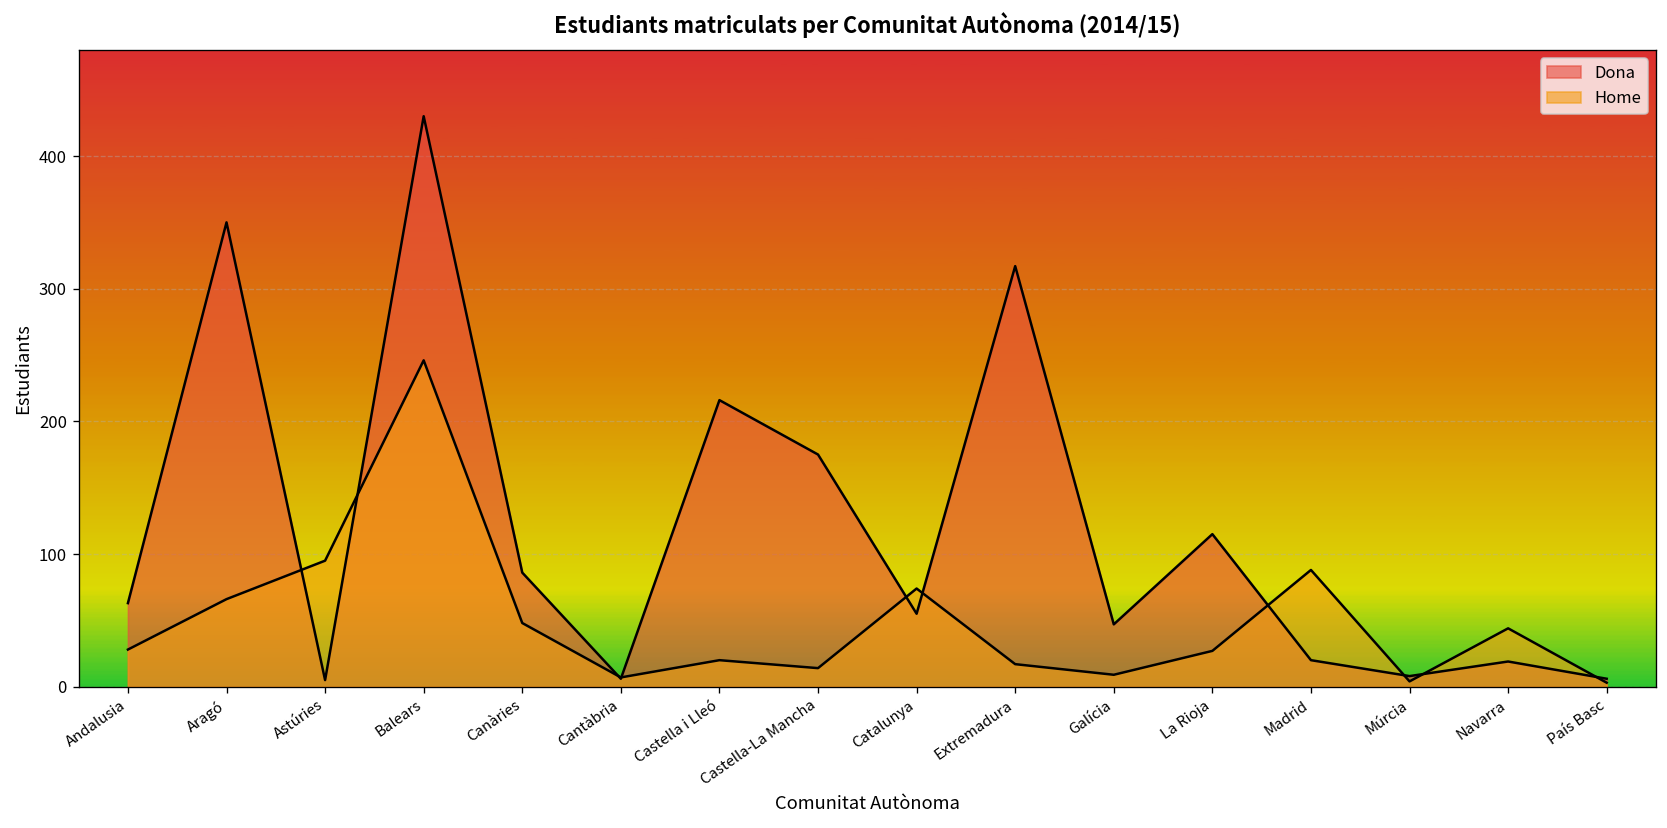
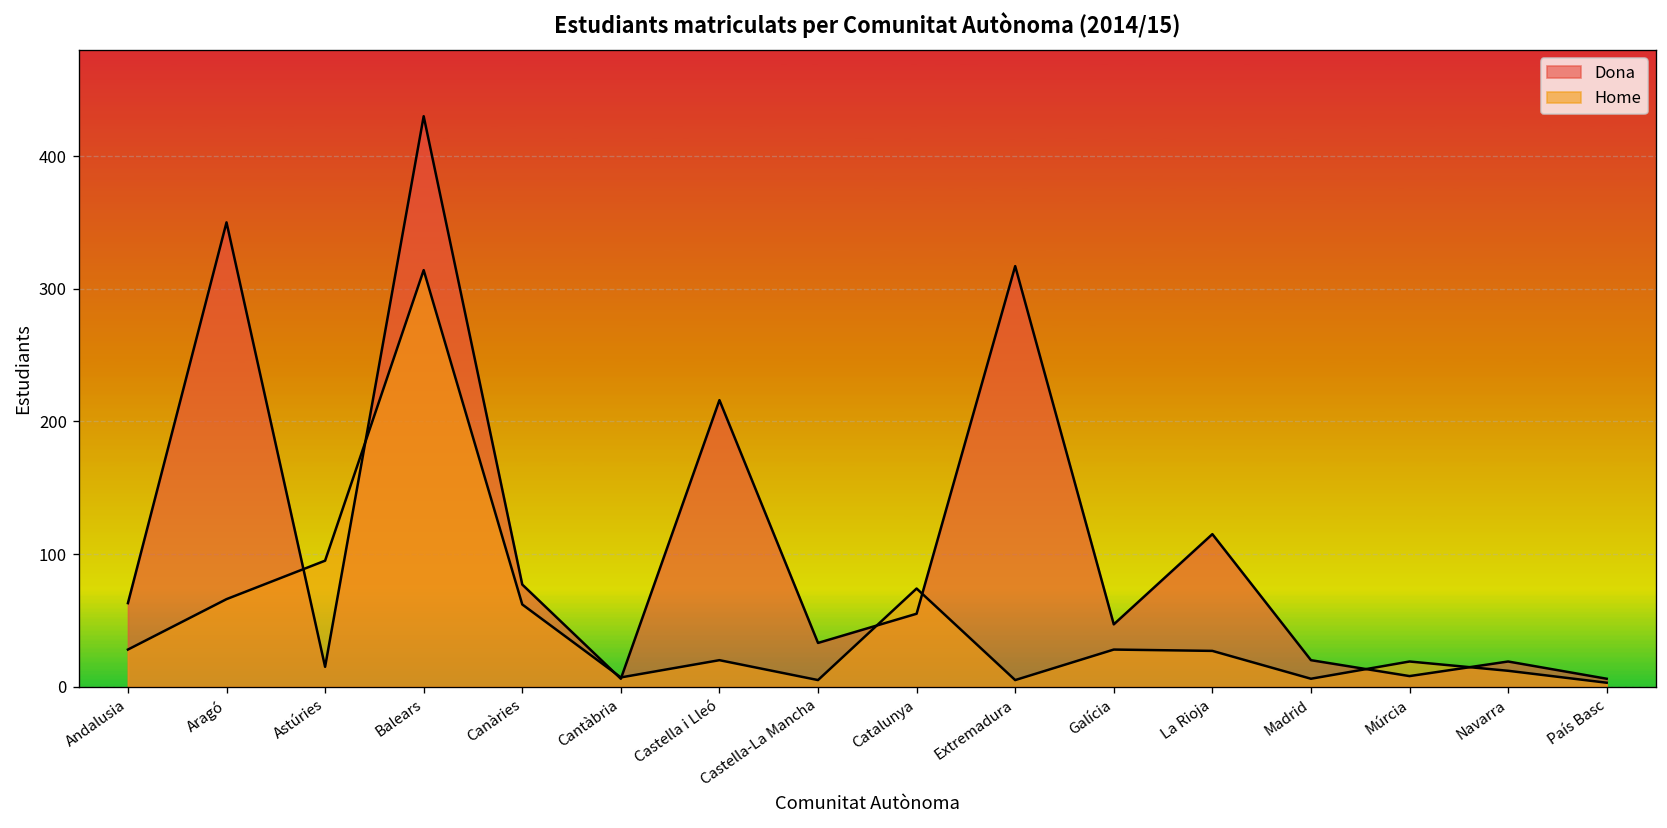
Dona, Astúries: 5 -> 15
Home, Balears: 246 -> 314
Dona, Canàries: 86 -> 77
Home, Canàries: 48 -> 62
Dona, Castella-La Mancha: 175 -> 33
Home, Castella-La Mancha: 14 -> 5
Home, Extremadura: 17 -> 5
Home, Galícia: 9 -> 28
Home, Madrid: 88 -> 6
Home, Múrcia: 4 -> 19
Home, Navarra: 44 -> 12
